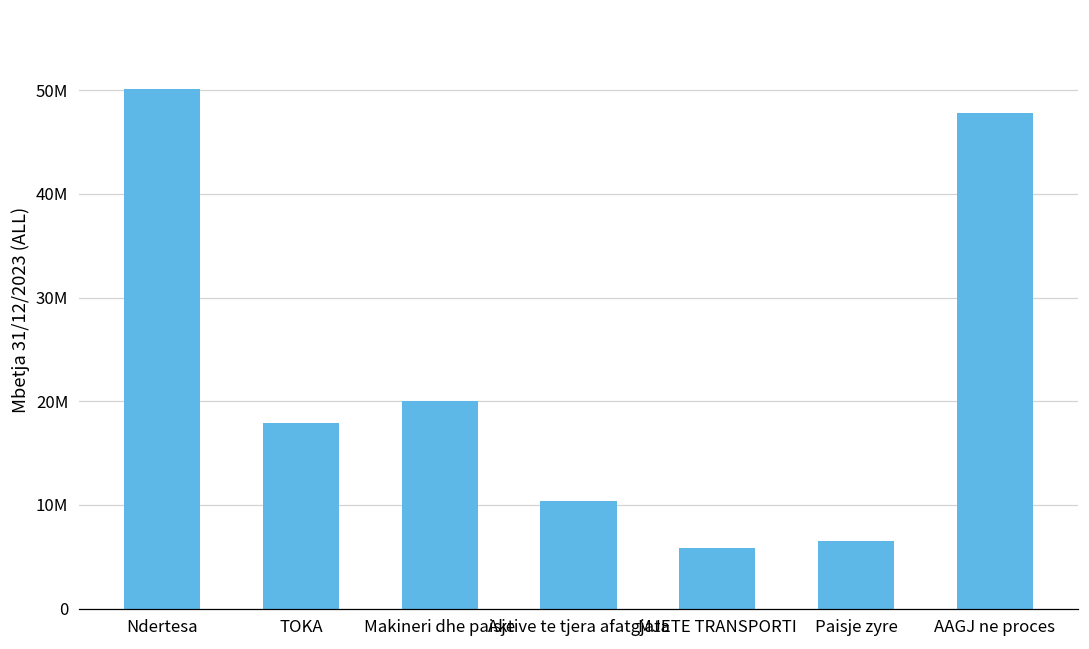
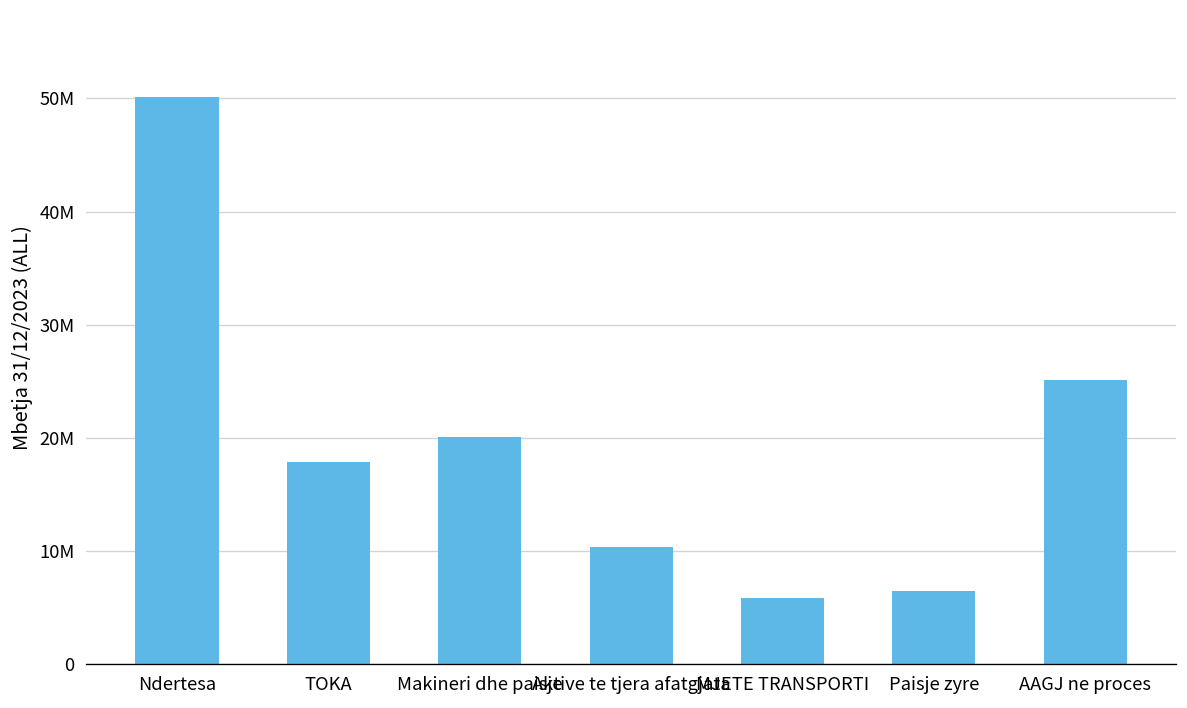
AAGJ ne proces: 48000000 -> 25000000
